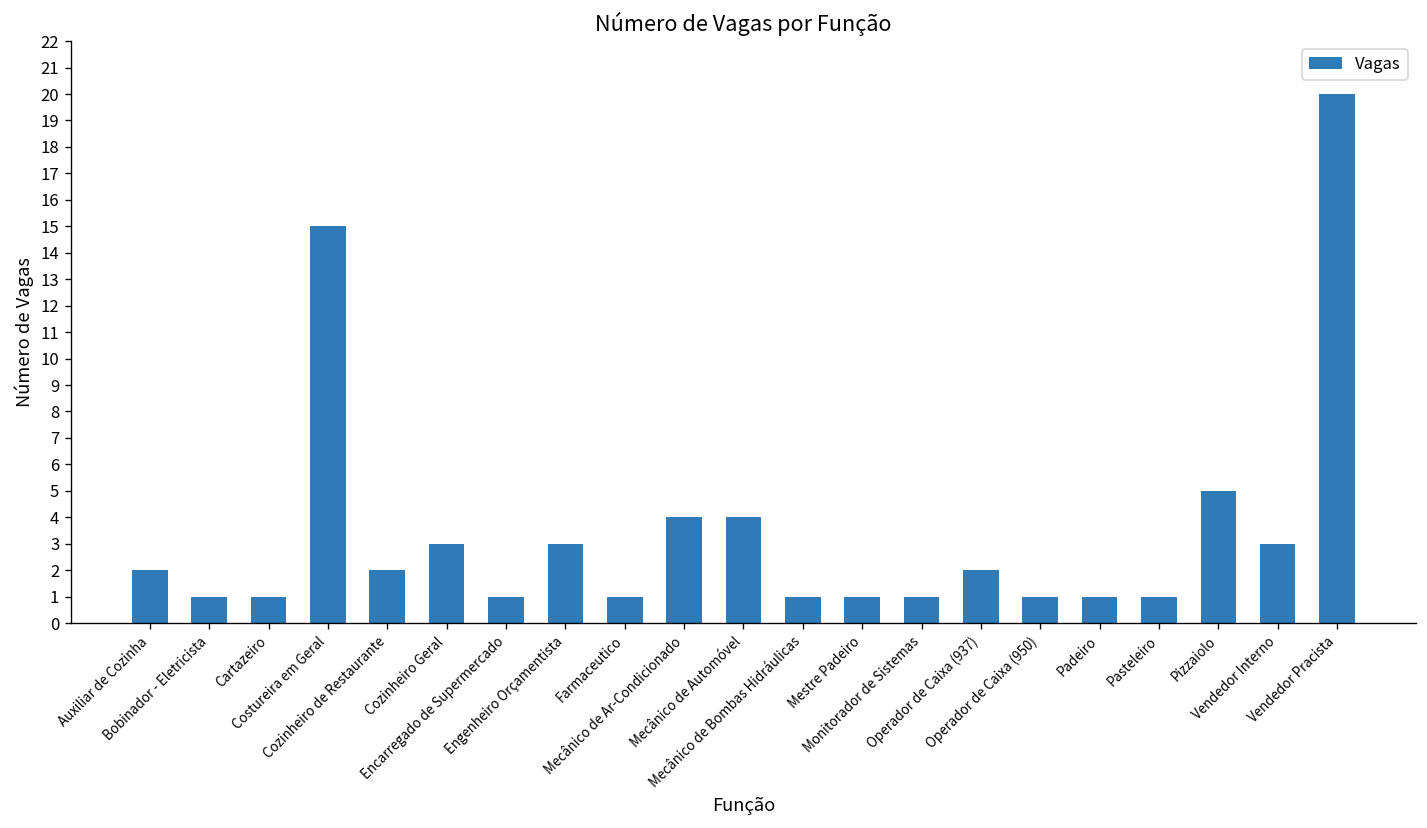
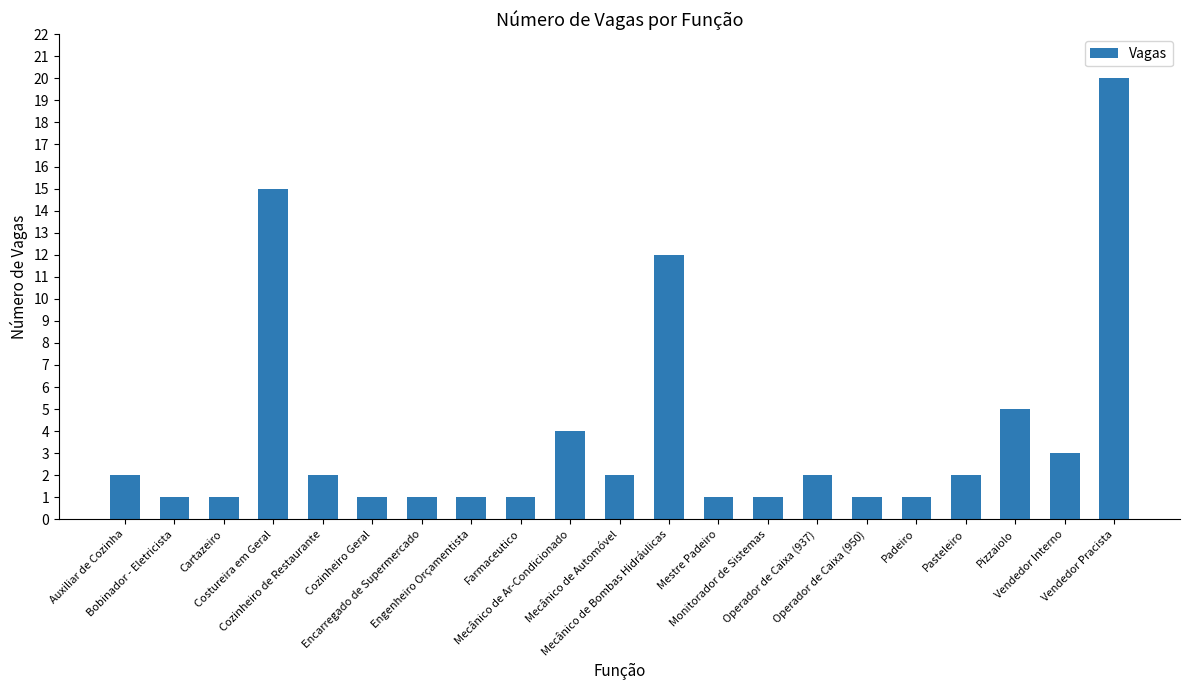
Cozinheiro Geral: 3 -> 1
Engenheiro Orçamentista: 3 -> 1
Mecânico de Automóvel: 4 -> 2
Mecânico de Bombas Hidráulicas: 1 -> 12
Pasteleiro: 1 -> 2
